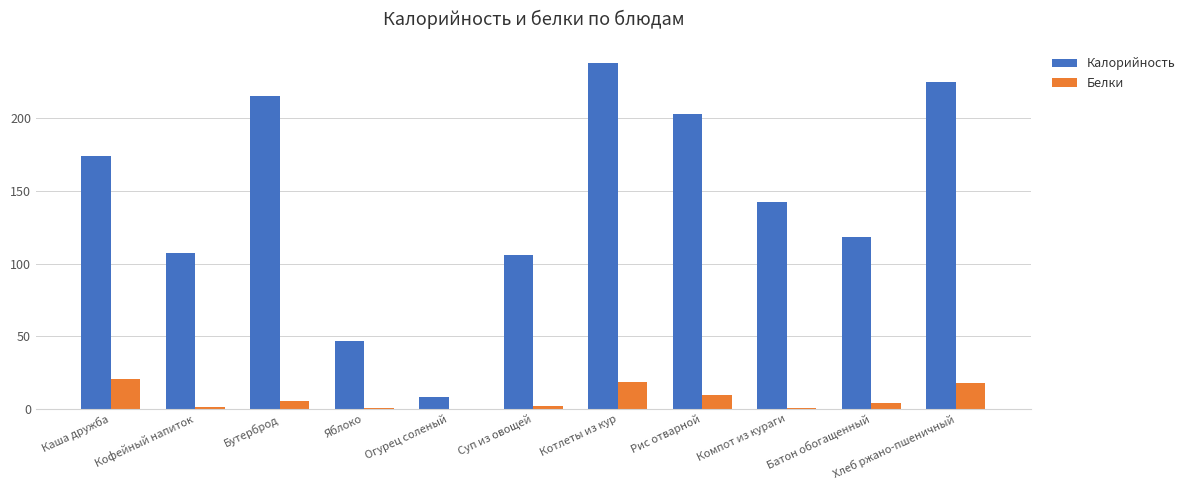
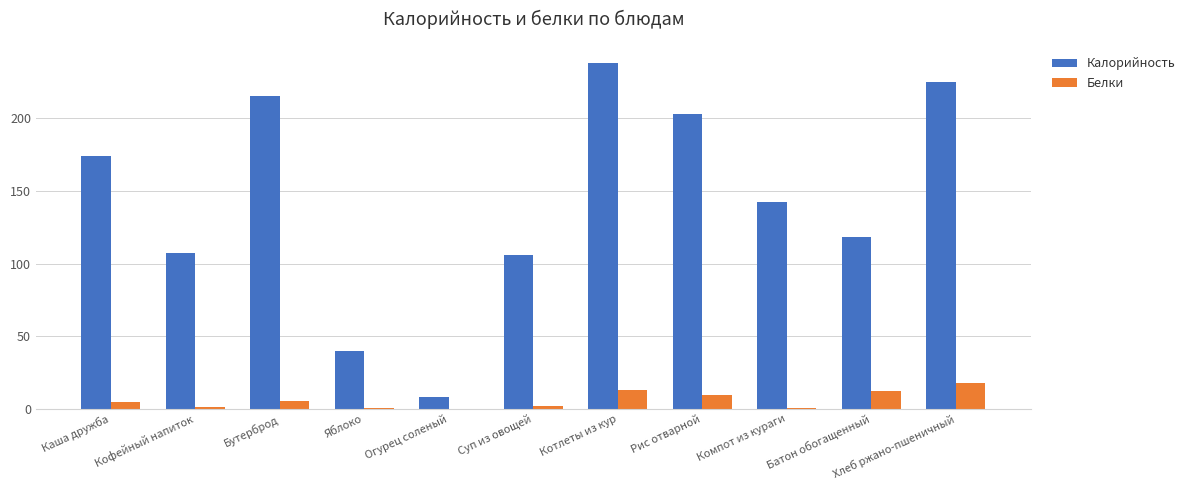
Белки, Каша дружба: 21 -> 5
Калорийность, Яблоко: 47 -> 40
Белки, Котлеты из кур: 18 -> 13
Белки, Батон обогащенный: 4 -> 12
